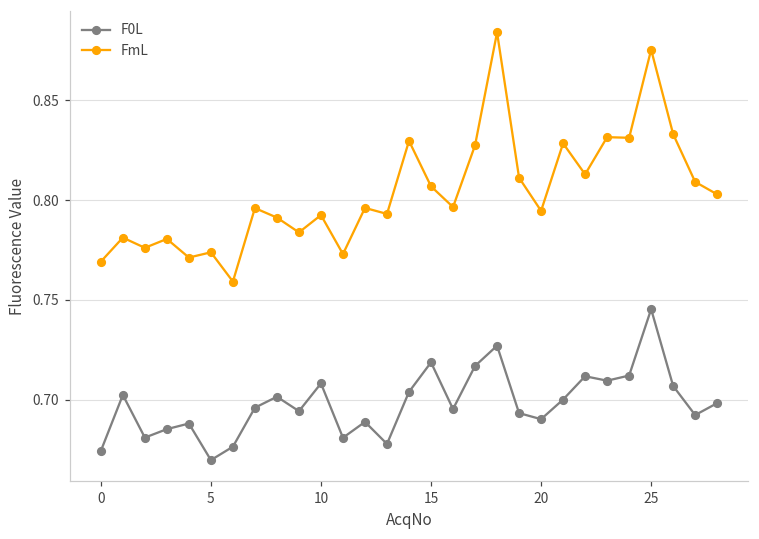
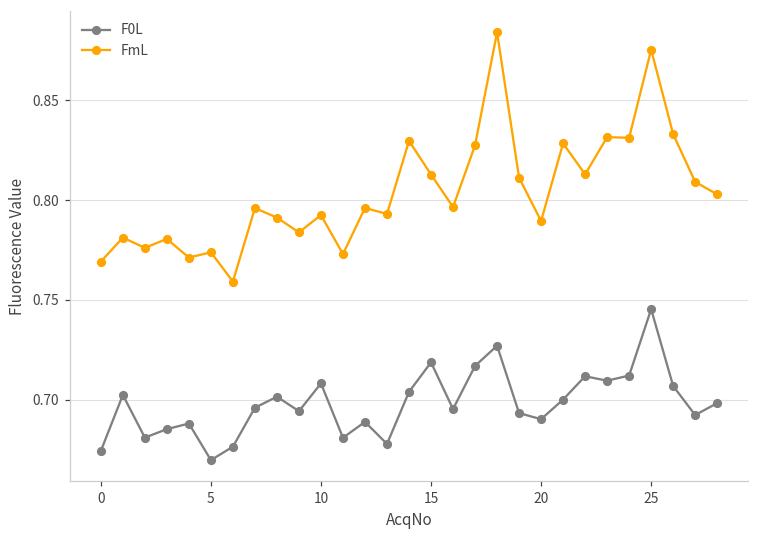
FmL, 15: 0.807 -> 0.813
FmL, 20: 0.795 -> 0.790
